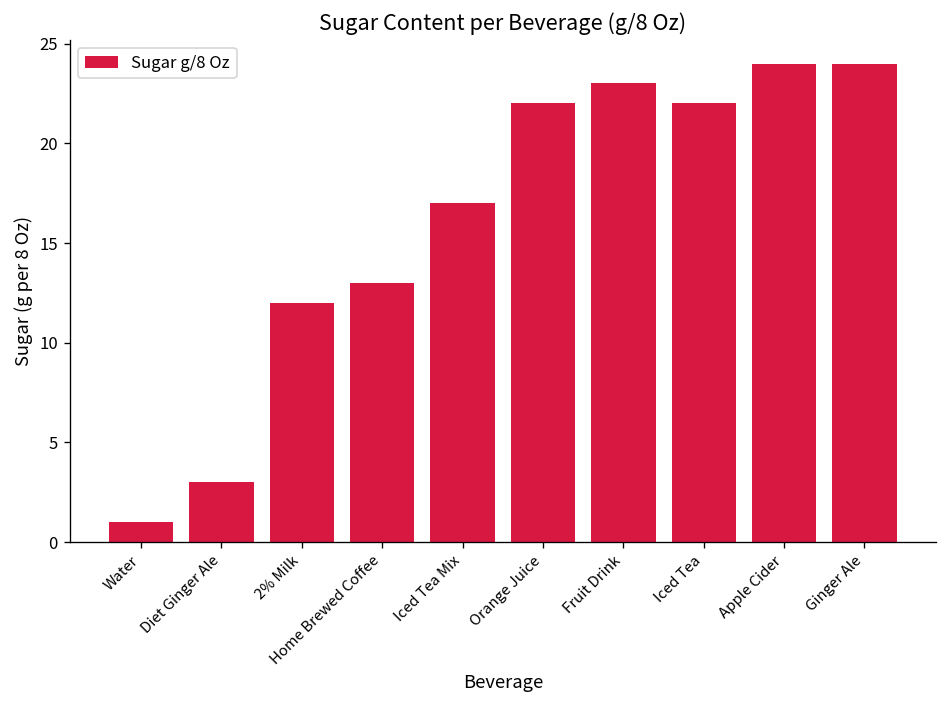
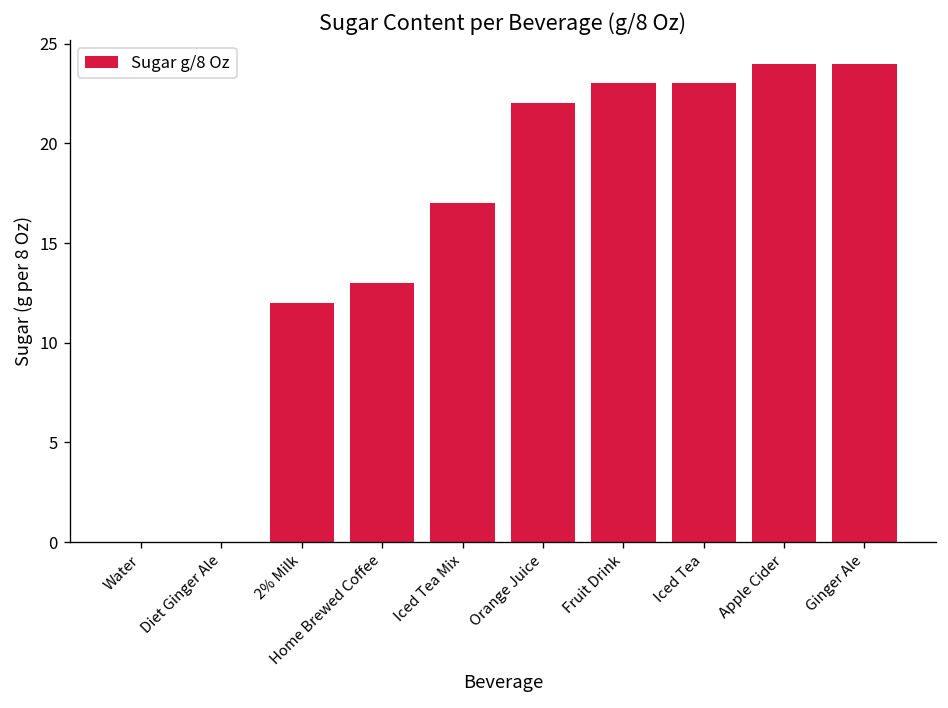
Water: 1 -> 0
Diet Ginger Ale: 3 -> 0
Iced Tea: 22 -> 23
